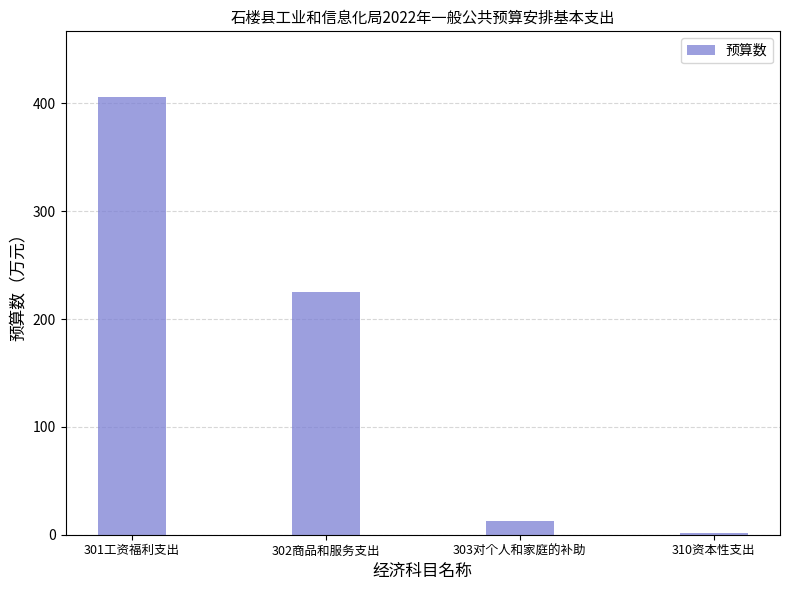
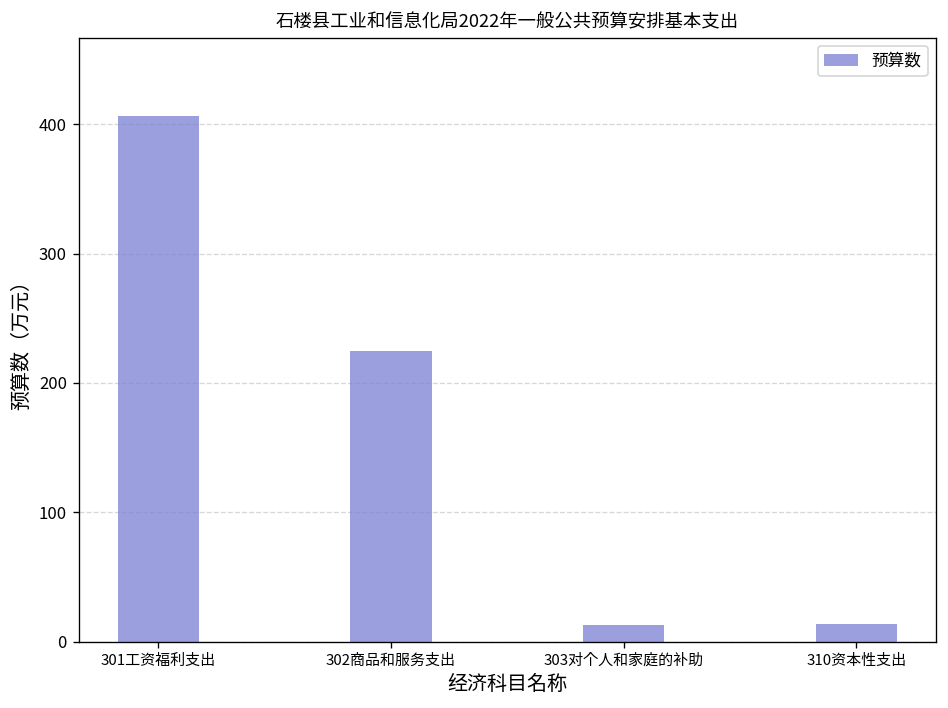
310资本性支出: 2 -> 14
